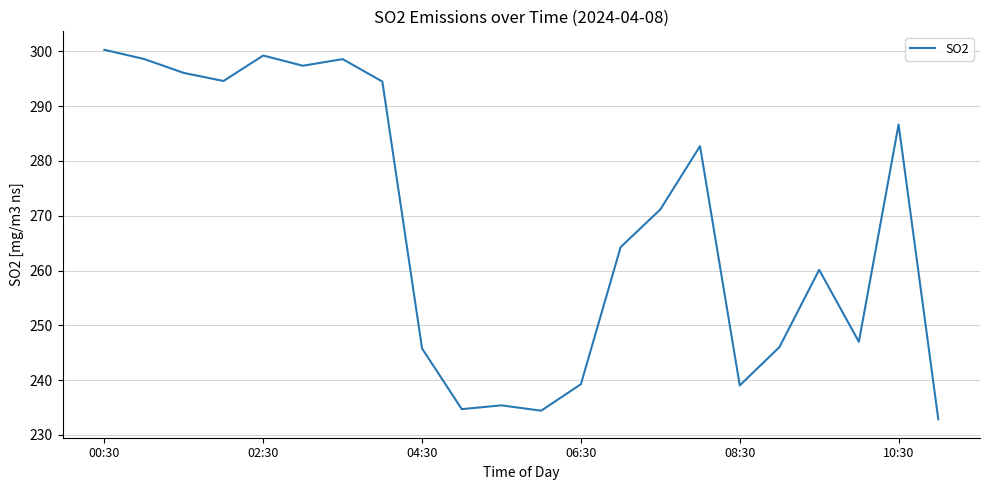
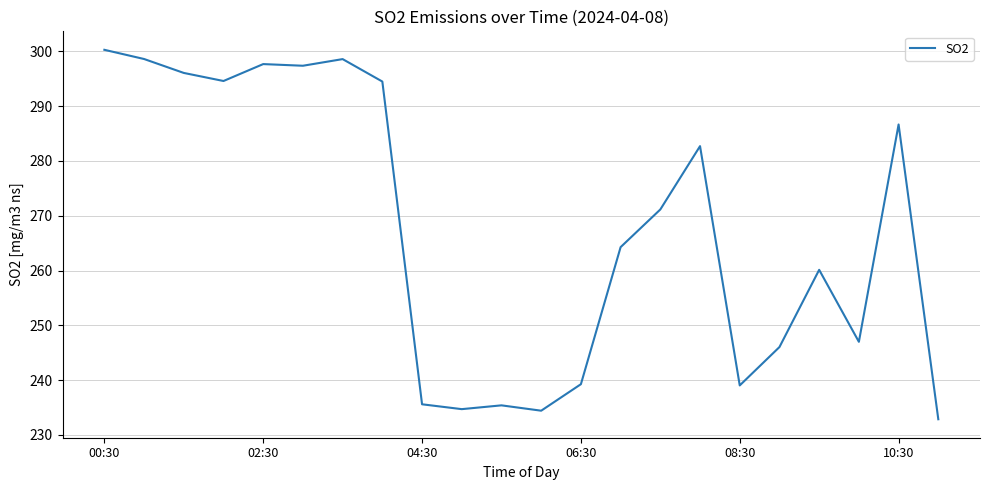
02:30: 299 -> 298
04:30: 246 -> 236
